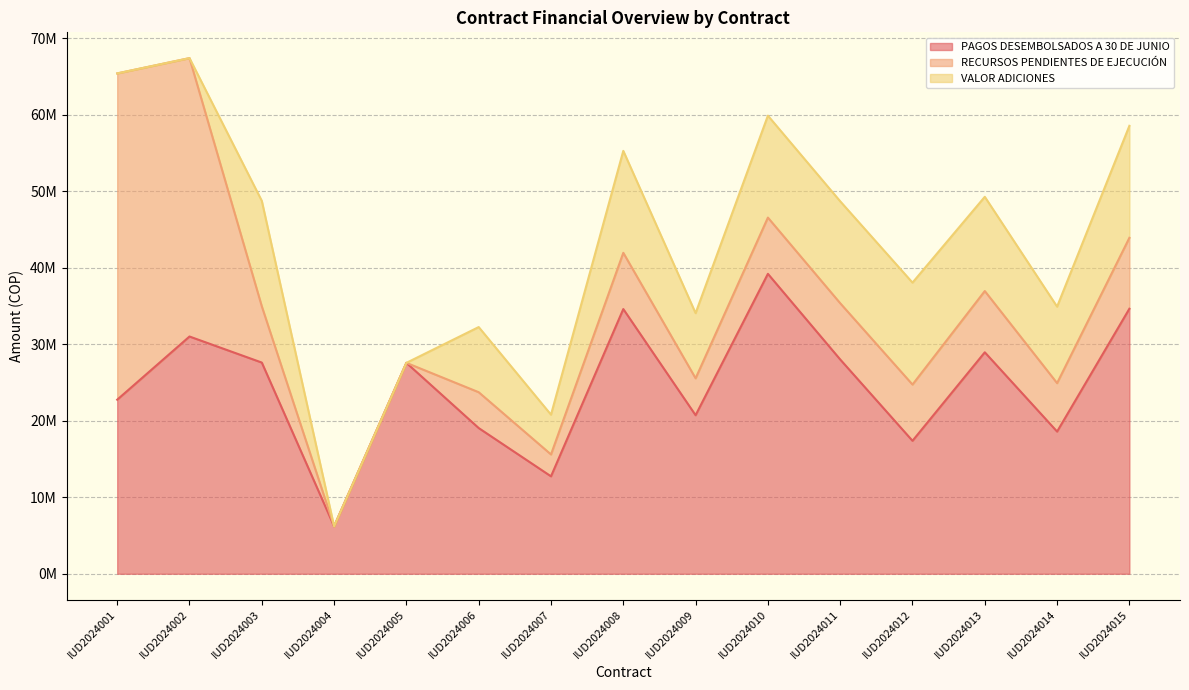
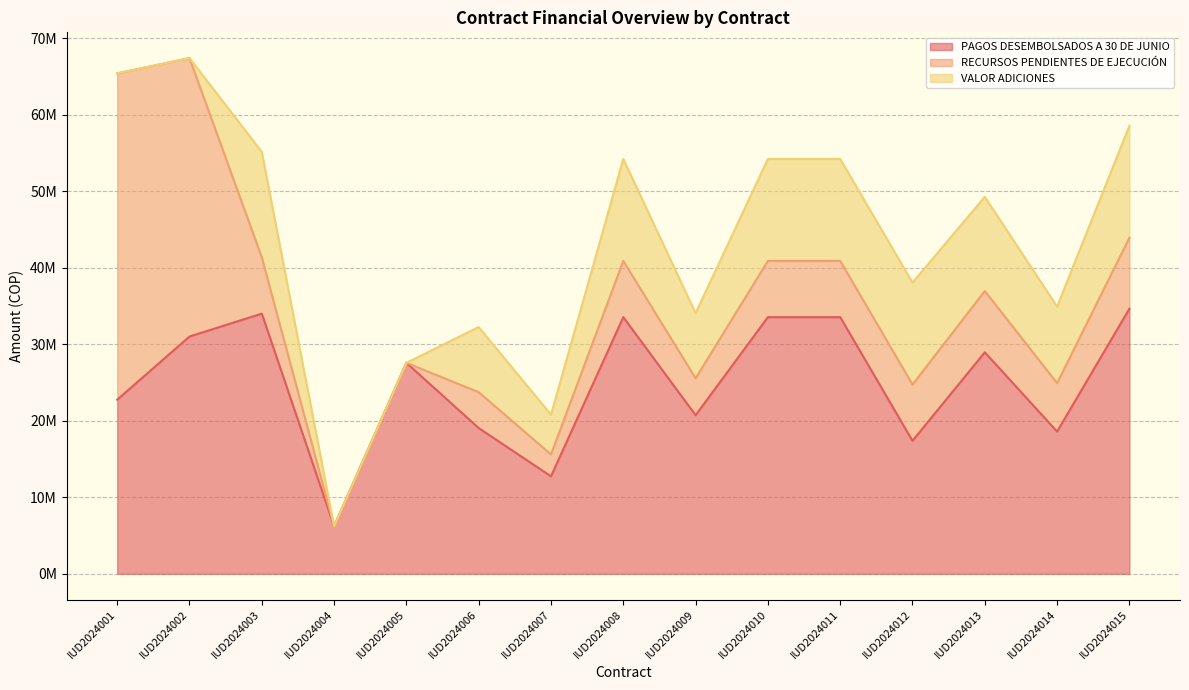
PAGOS DESEMBOLSADOS A 30 DE JUNIO, IUD2024003: 28000000 -> 34000000
PAGOS DESEMBOLSADOS A 30 DE JUNIO, IUD2024008: 35000000 -> 34000000
PAGOS DESEMBOLSADOS A 30 DE JUNIO, IUD2024010: 39000000 -> 34000000
PAGOS DESEMBOLSADOS A 30 DE JUNIO, IUD2024011: 28000000 -> 34000000
